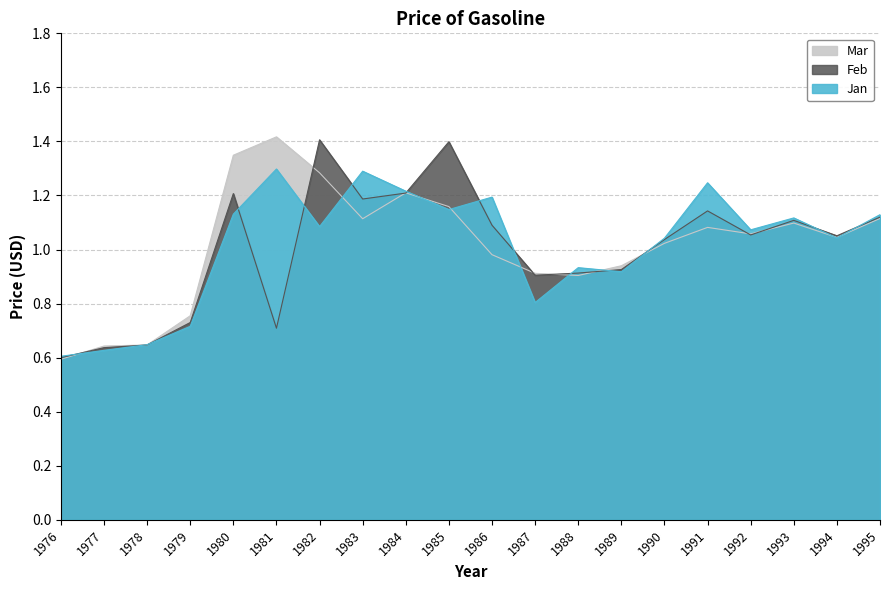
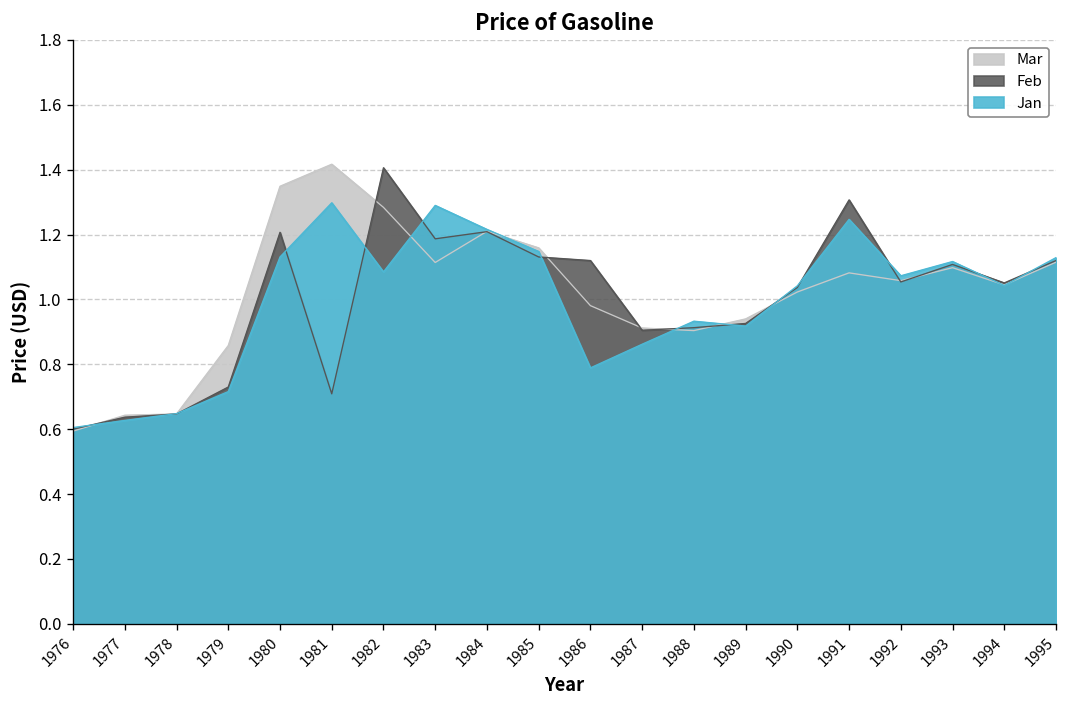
Mar, 1979: 0.76 -> 0.86
Feb, 1985: 1.40 -> 1.13
Feb, 1986: 1.09 -> 1.12
Jan, 1986: 1.19 -> 0.79
Jan, 1987: 0.80 -> 0.86
Feb, 1991: 1.14 -> 1.31
